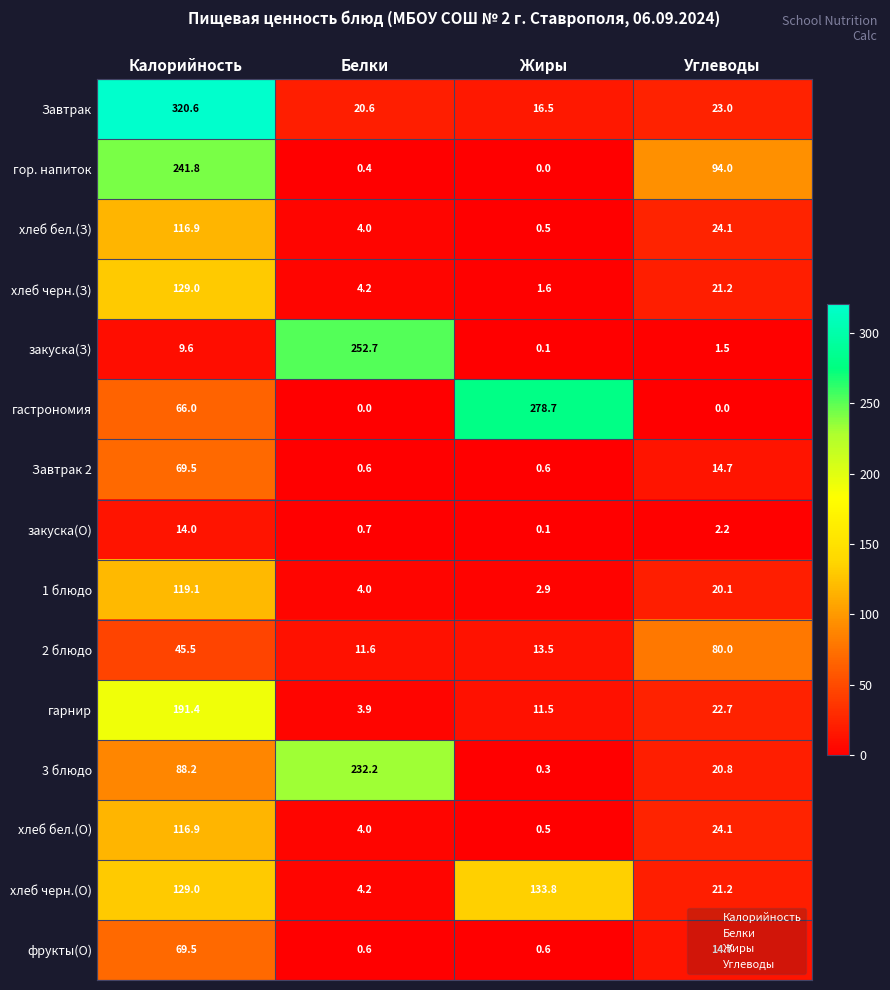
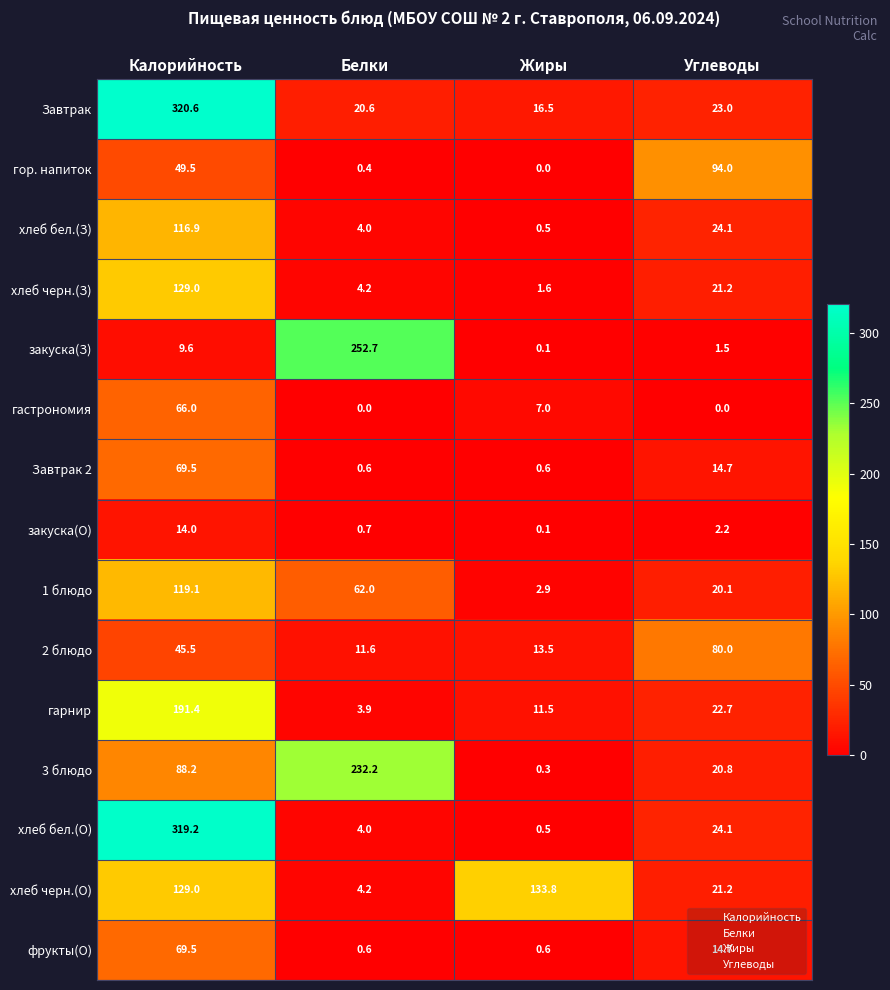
гор. напиток, Калорийность: 241.8 -> 49.5
гастрономия, Жиры: 278.7 -> 7.0
1 блюдо, Белки: 4.0 -> 62.0
хлеб бел.(О), Калорийность: 116.9 -> 319.2
